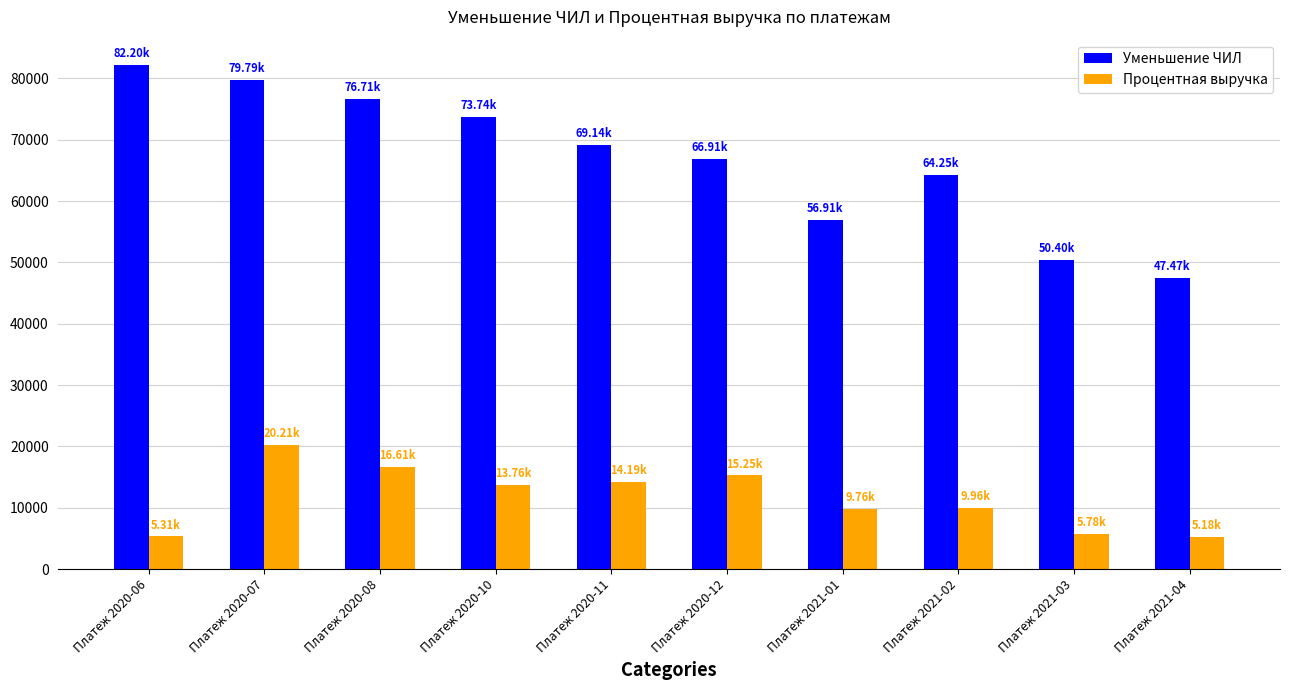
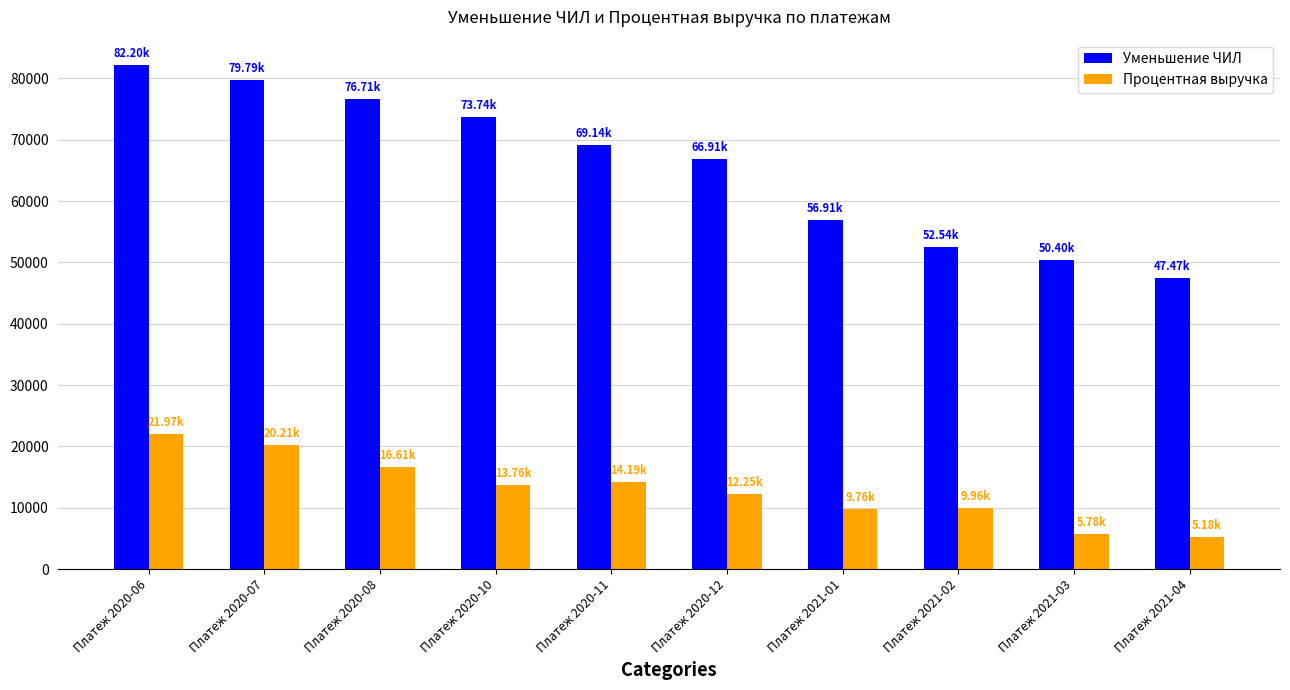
Процентная выручка, Платеж 2020-06: 5.31k -> 21.97k
Процентная выручка, Платеж 2020-12: 15.25k -> 12.25k
Уменьшение ЧИЛ, Платеж 2021-02: 64.25k -> 52.54k
